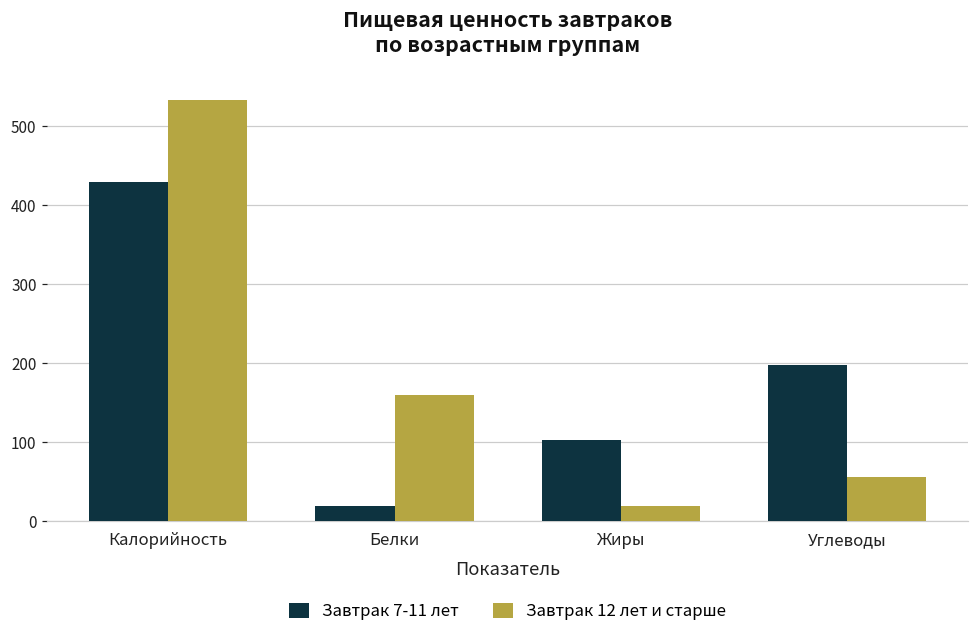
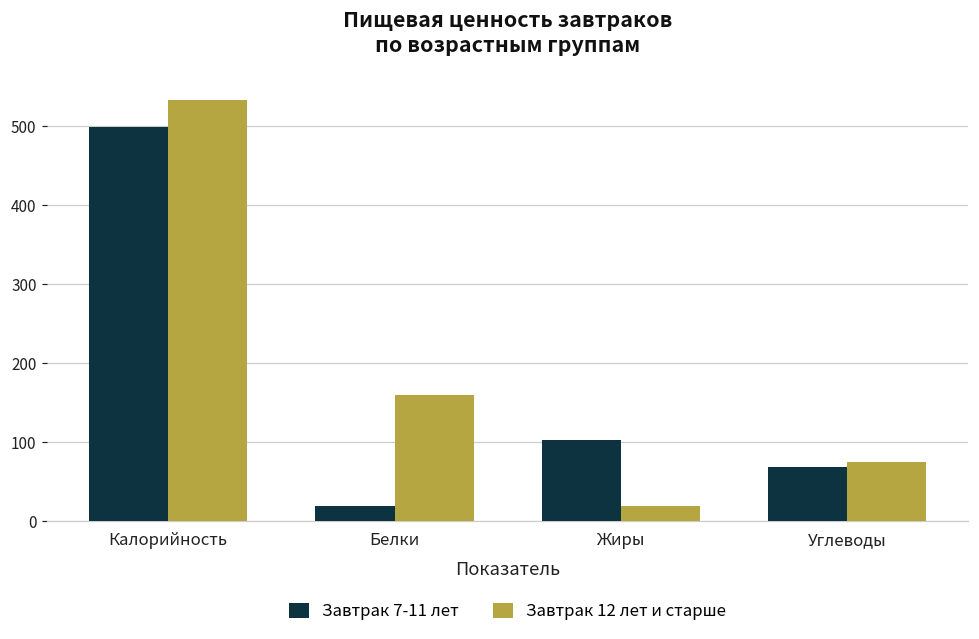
Завтрак 7-11 лет, Калорийность: 430 -> 500
Завтрак 7-11 лет, Углеводы: 200 -> 70
Завтрак 12 лет и старше, Углеводы: 60 -> 70
